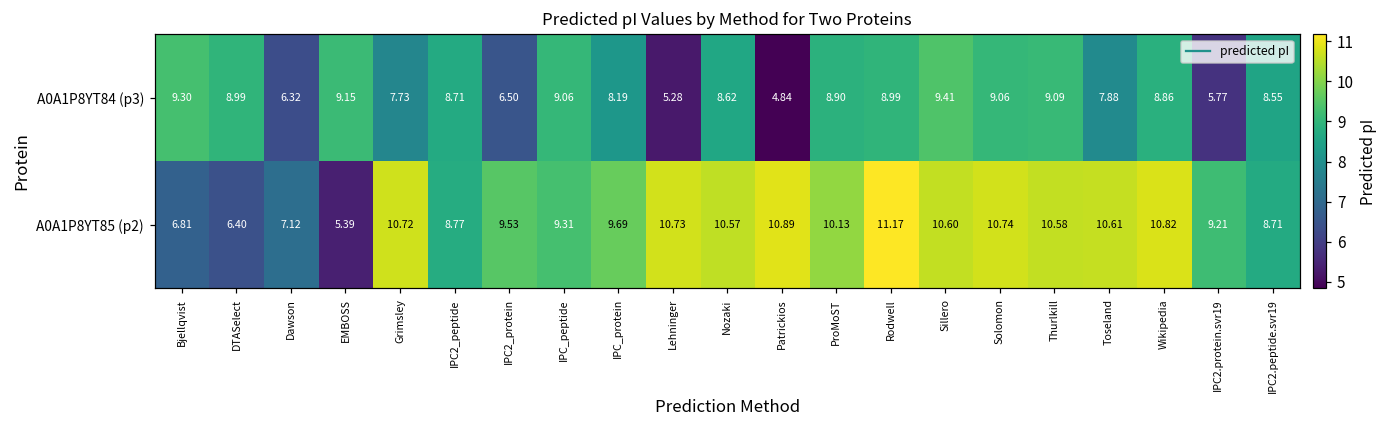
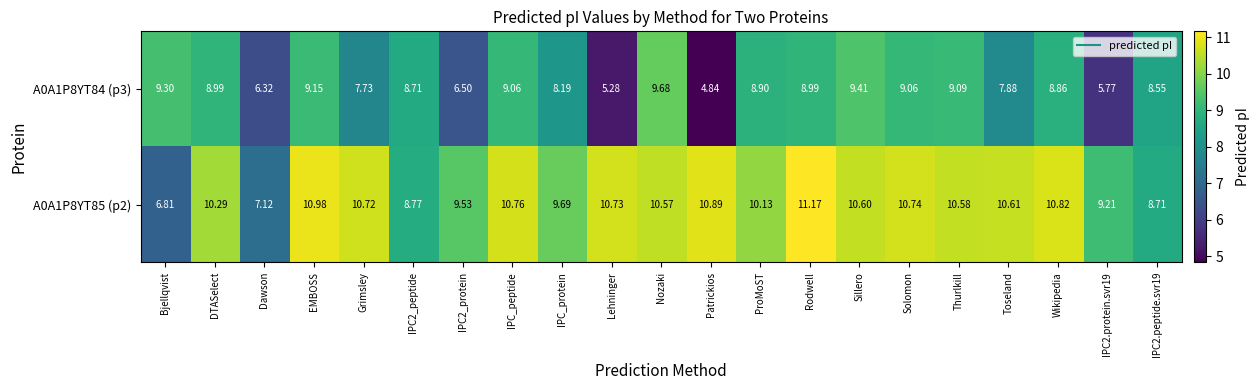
A0A1P8YT84 (p3), Nozaki: 8.62 -> 9.68
A0A1P8YT85 (p2), DTASelect: 6.40 -> 10.29
A0A1P8YT85 (p2), EMBOSS: 5.39 -> 10.98
A0A1P8YT85 (p2), IPC_peptide: 9.31 -> 10.76
